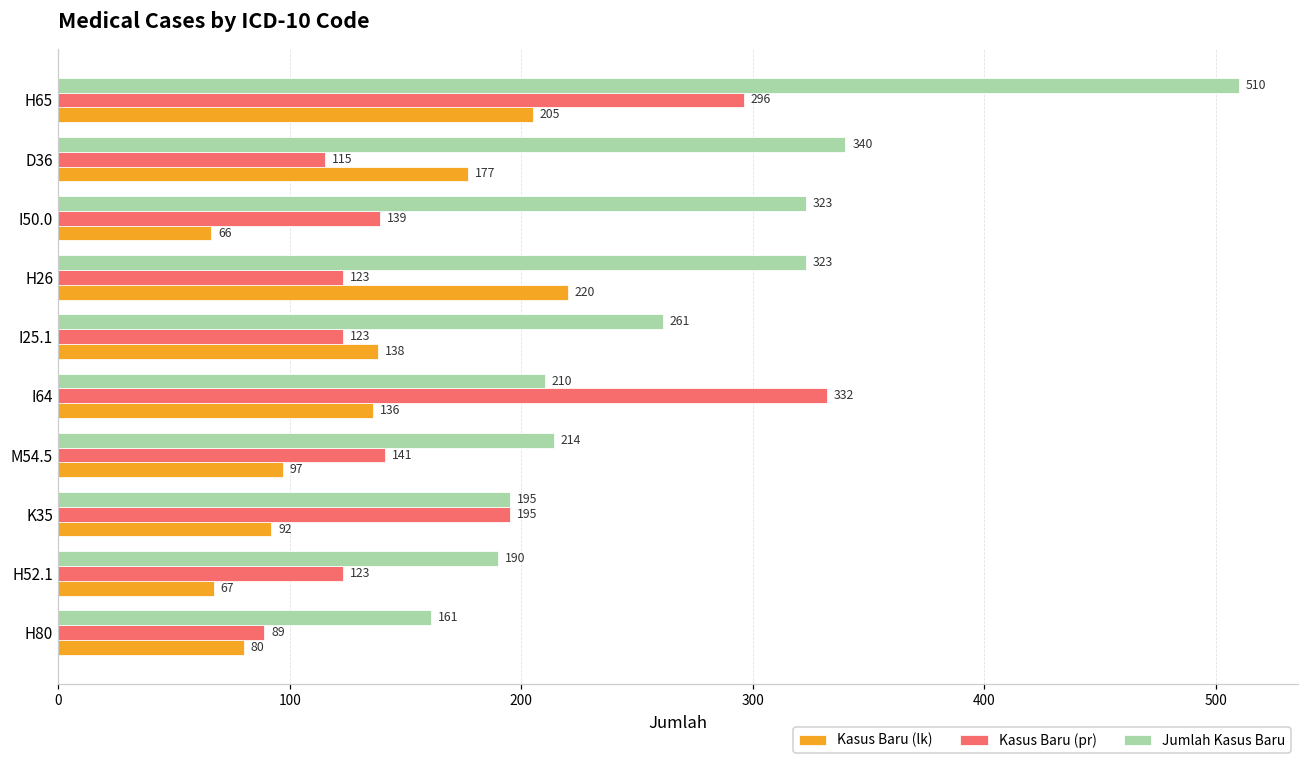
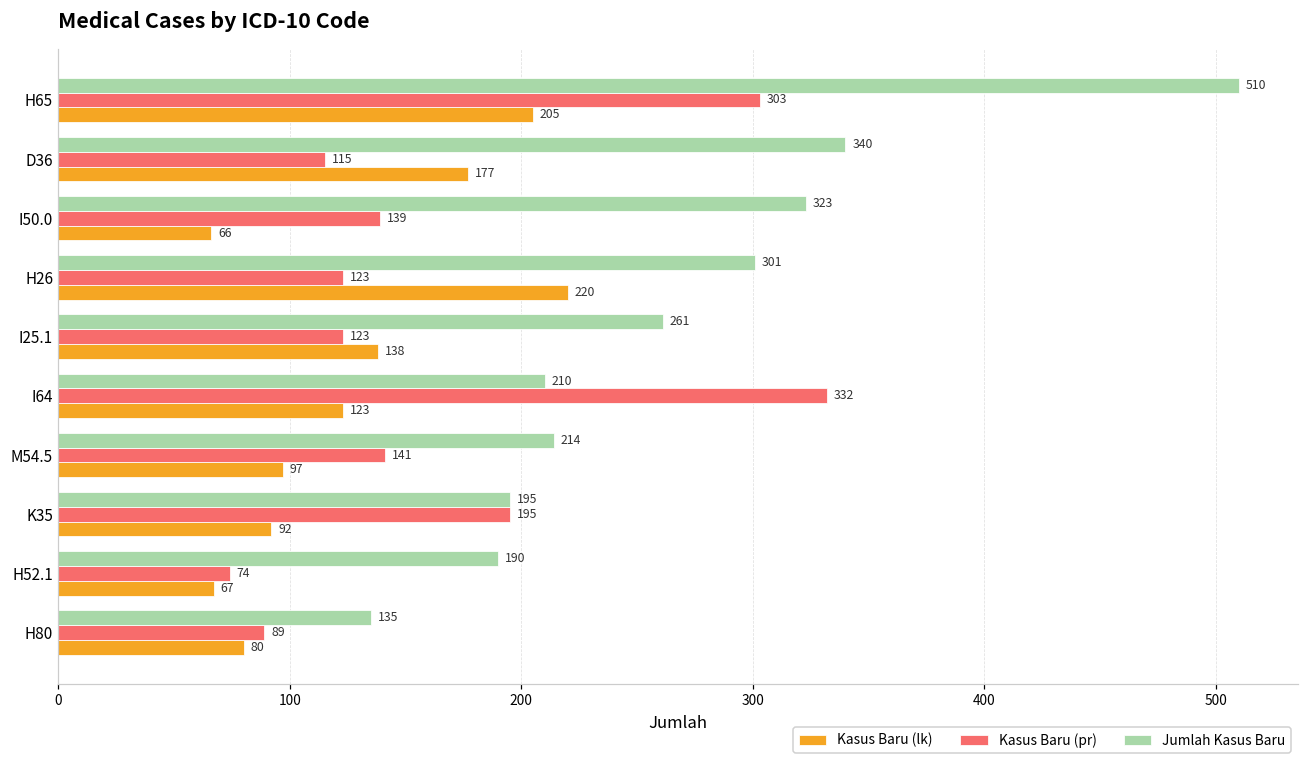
Kasus Baru (pr), H65: 296 -> 303
Jumlah Kasus Baru, H26: 323 -> 301
Kasus Baru (lk), I64: 136 -> 123
Kasus Baru (pr), H52.1: 123 -> 74
Jumlah Kasus Baru, H80: 161 -> 135
